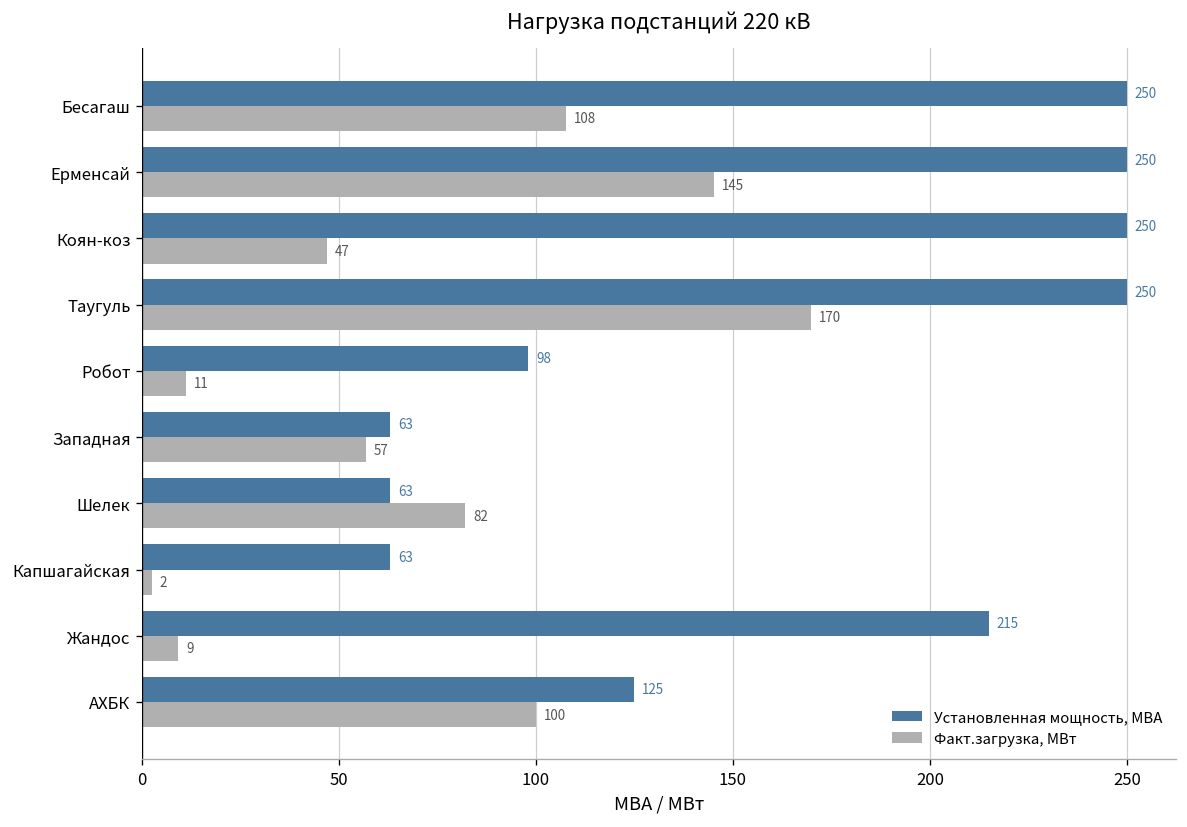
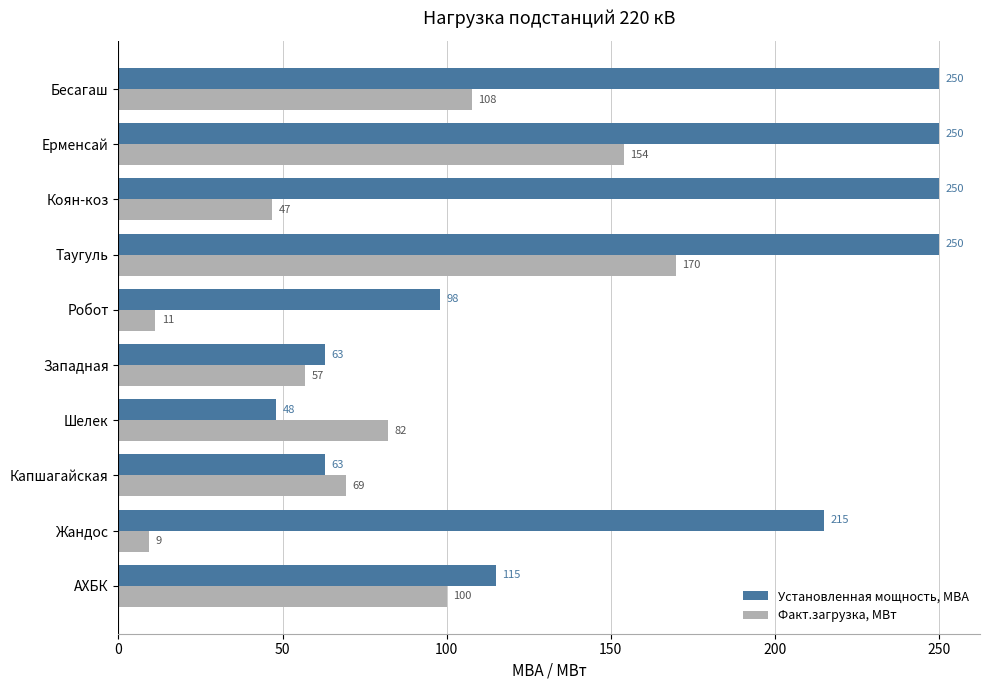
Факт.загрузка, МВт, Ерменсай: 145 -> 154
Установленная мощность, МВА, Шелек: 63 -> 48
Факт.загрузка, МВт, Капшагайская: 2 -> 69
Установленная мощность, МВА, АХБК: 125 -> 115
